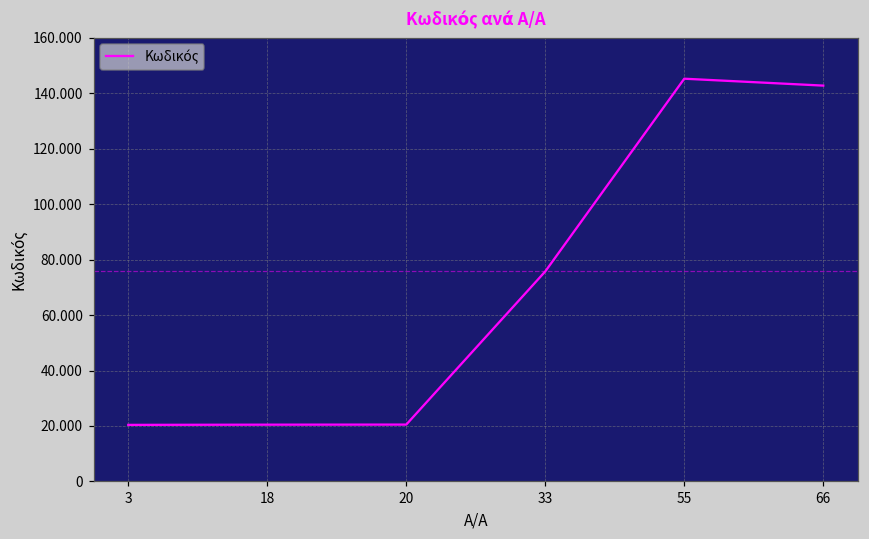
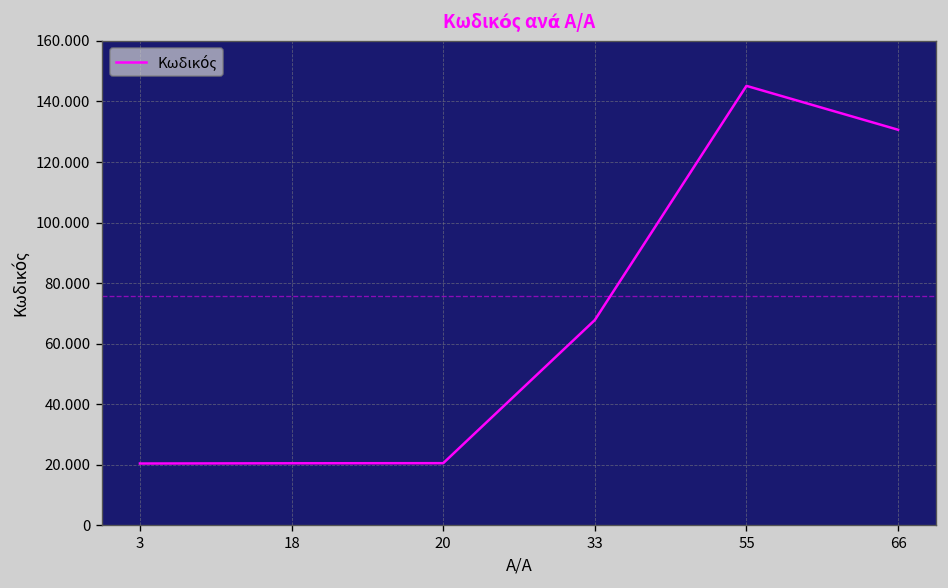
33: 76 -> 68
66: 143 -> 131
